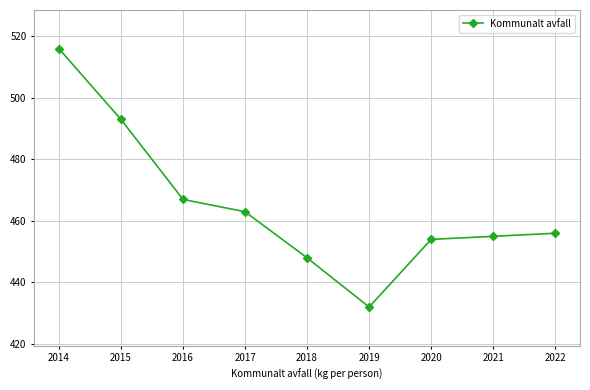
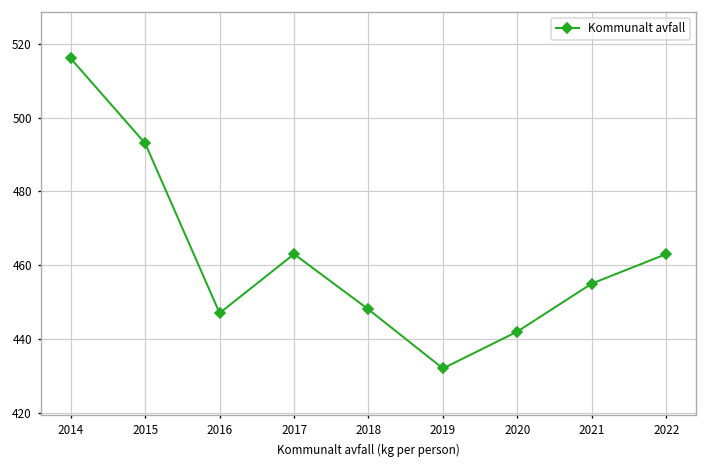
2016: 467 -> 447
2020: 454 -> 442
2022: 456 -> 463
